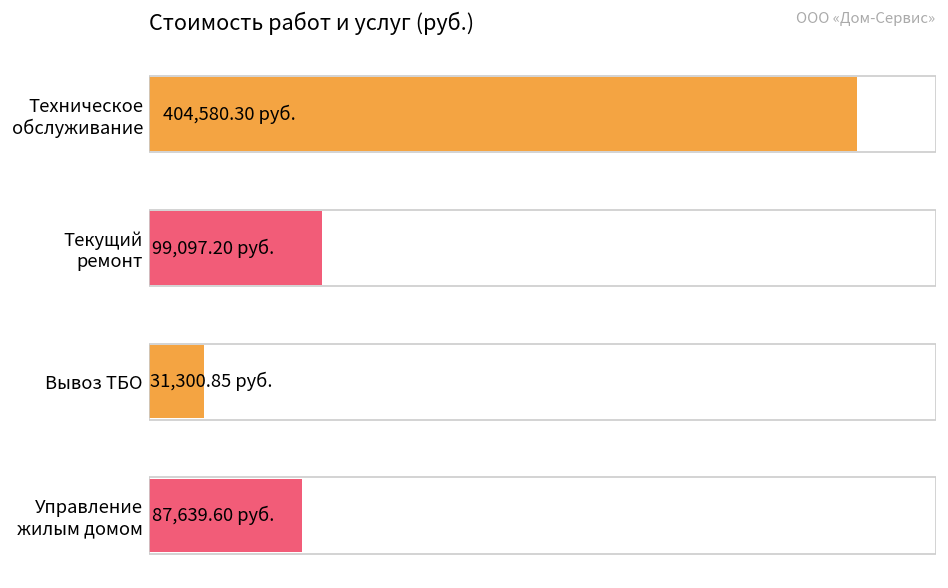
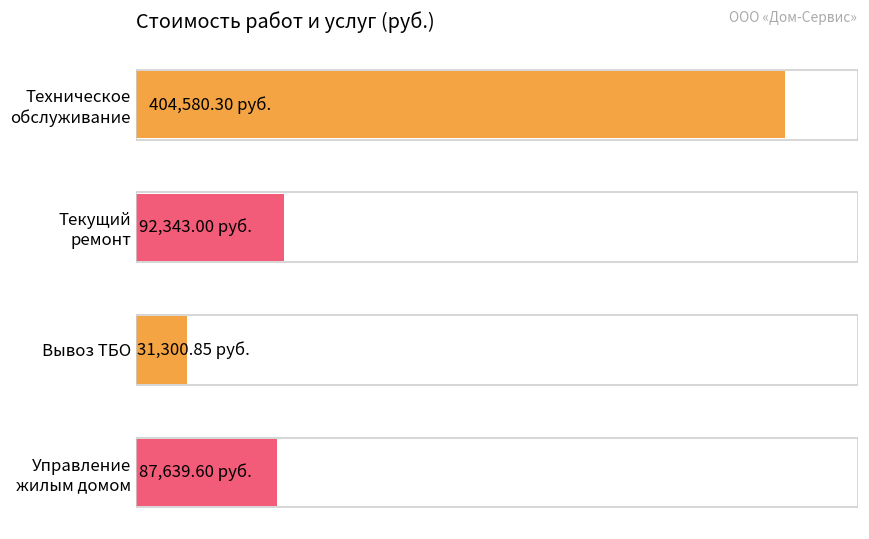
Текущий ремонт: 99,097.20 -> 92,343.00
